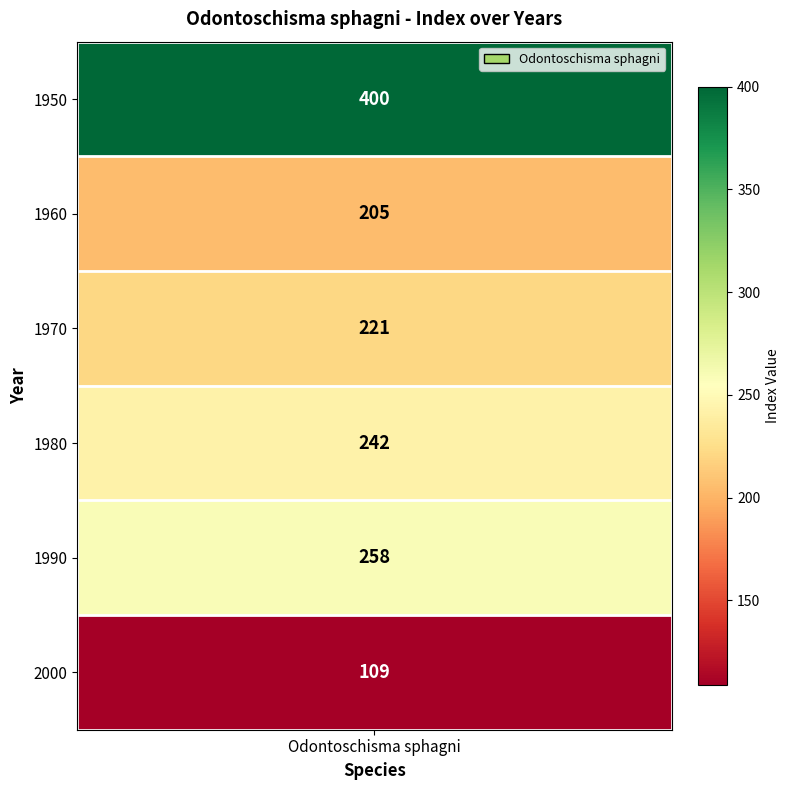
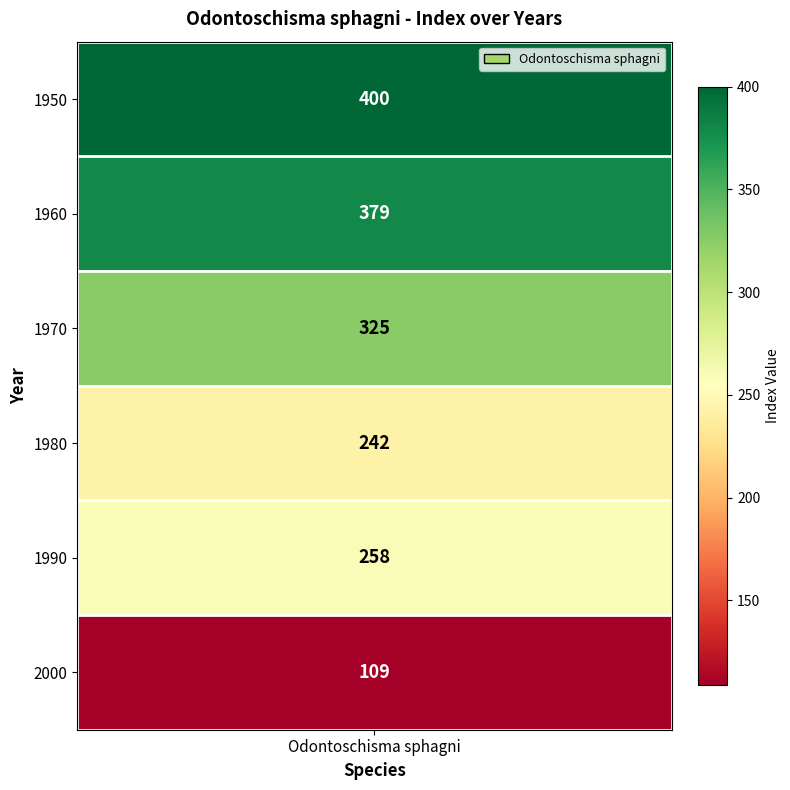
1960, Odontoschisma sphagni: 205 -> 379
1970, Odontoschisma sphagni: 221 -> 325
